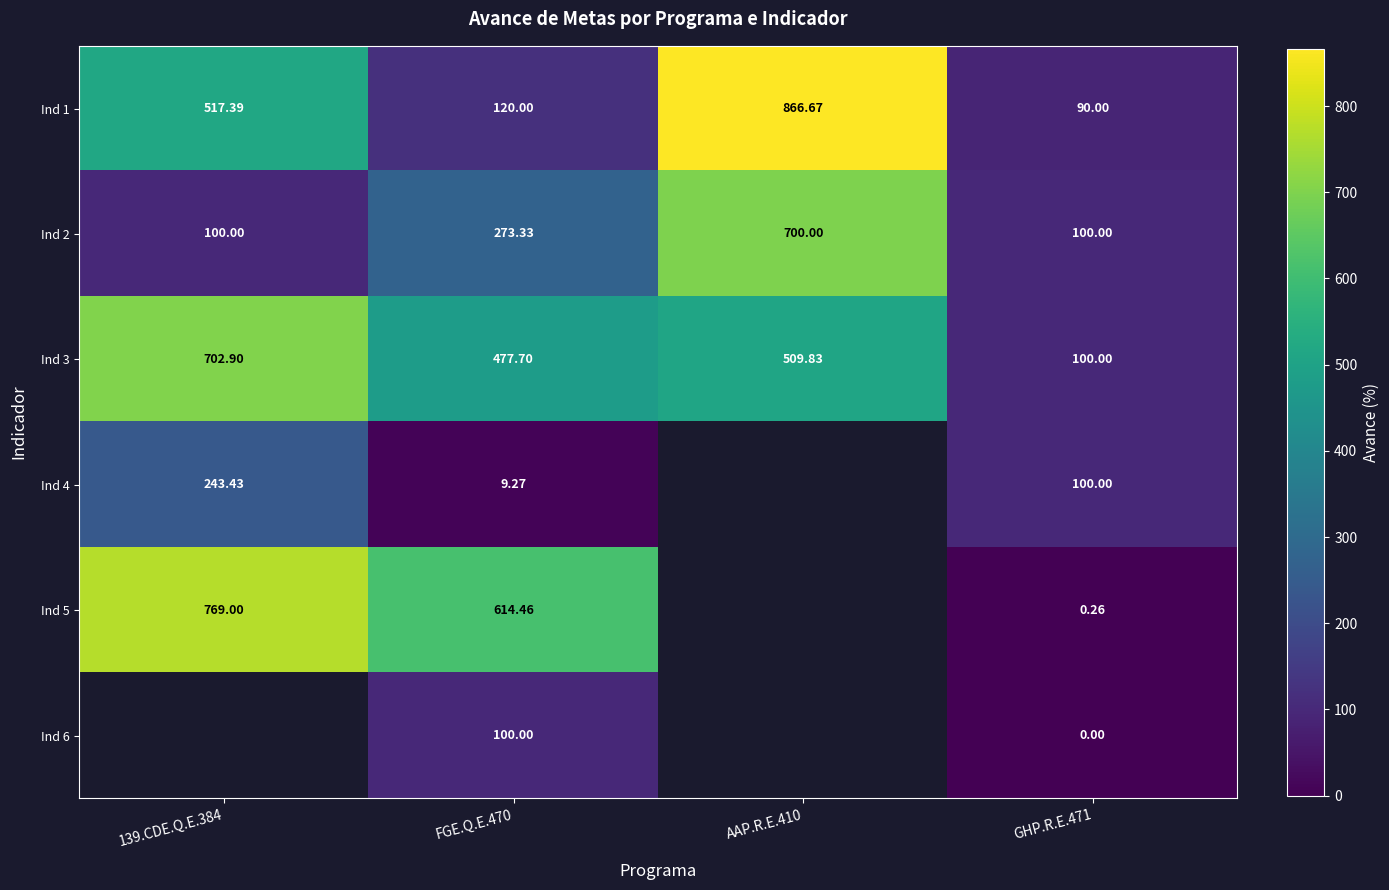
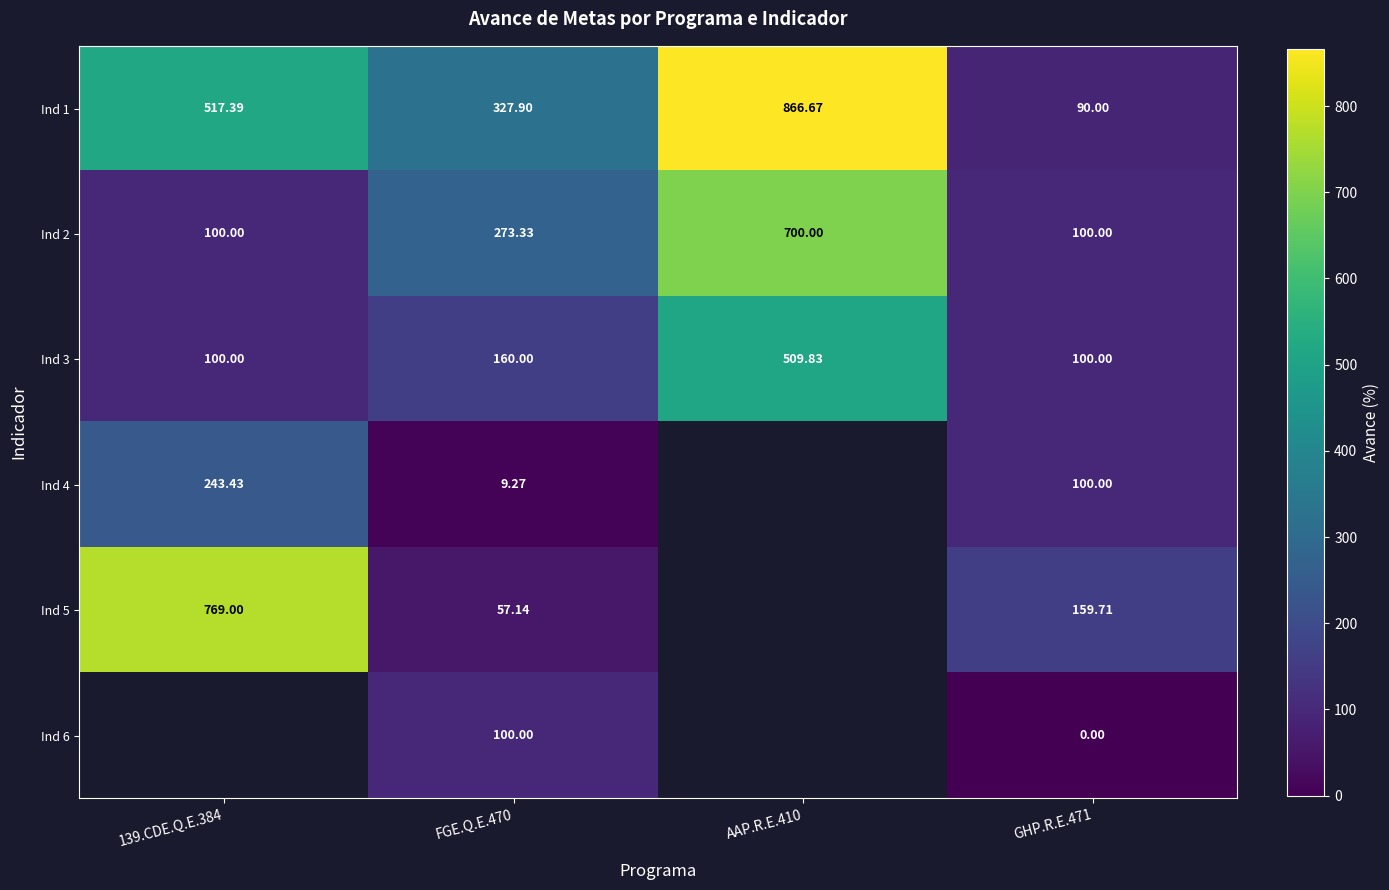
Ind 1, FGE.Q.E.470: 120.00 -> 327.90
Ind 3, 139.CDE.Q.E.384: 702.90 -> 100.00
Ind 3, FGE.Q.E.470: 477.70 -> 160.00
Ind 5, FGE.Q.E.470: 614.46 -> 57.14
Ind 5, GHP.R.E.471: 0.26 -> 159.71
